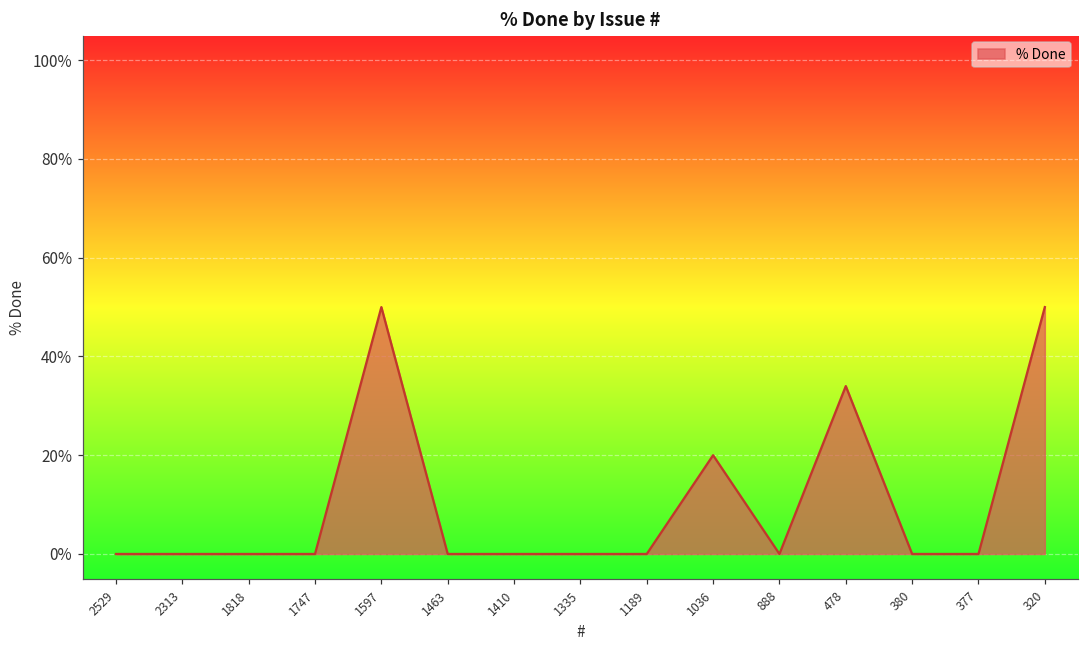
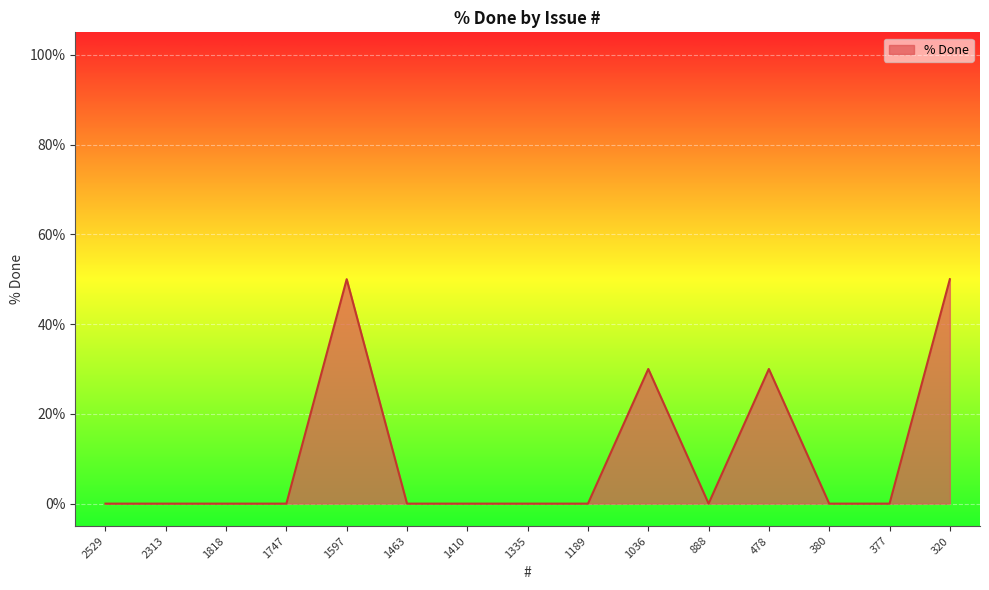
1036: 20% -> 30%
478: 34% -> 30%
